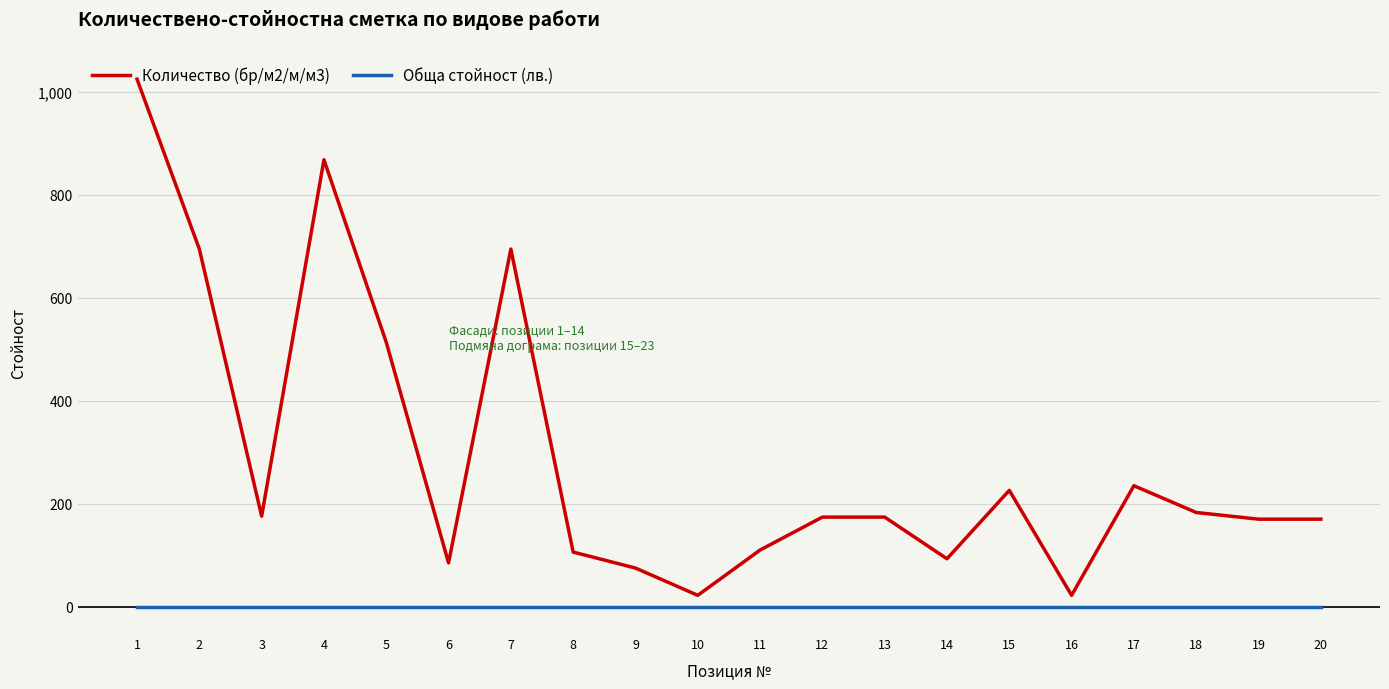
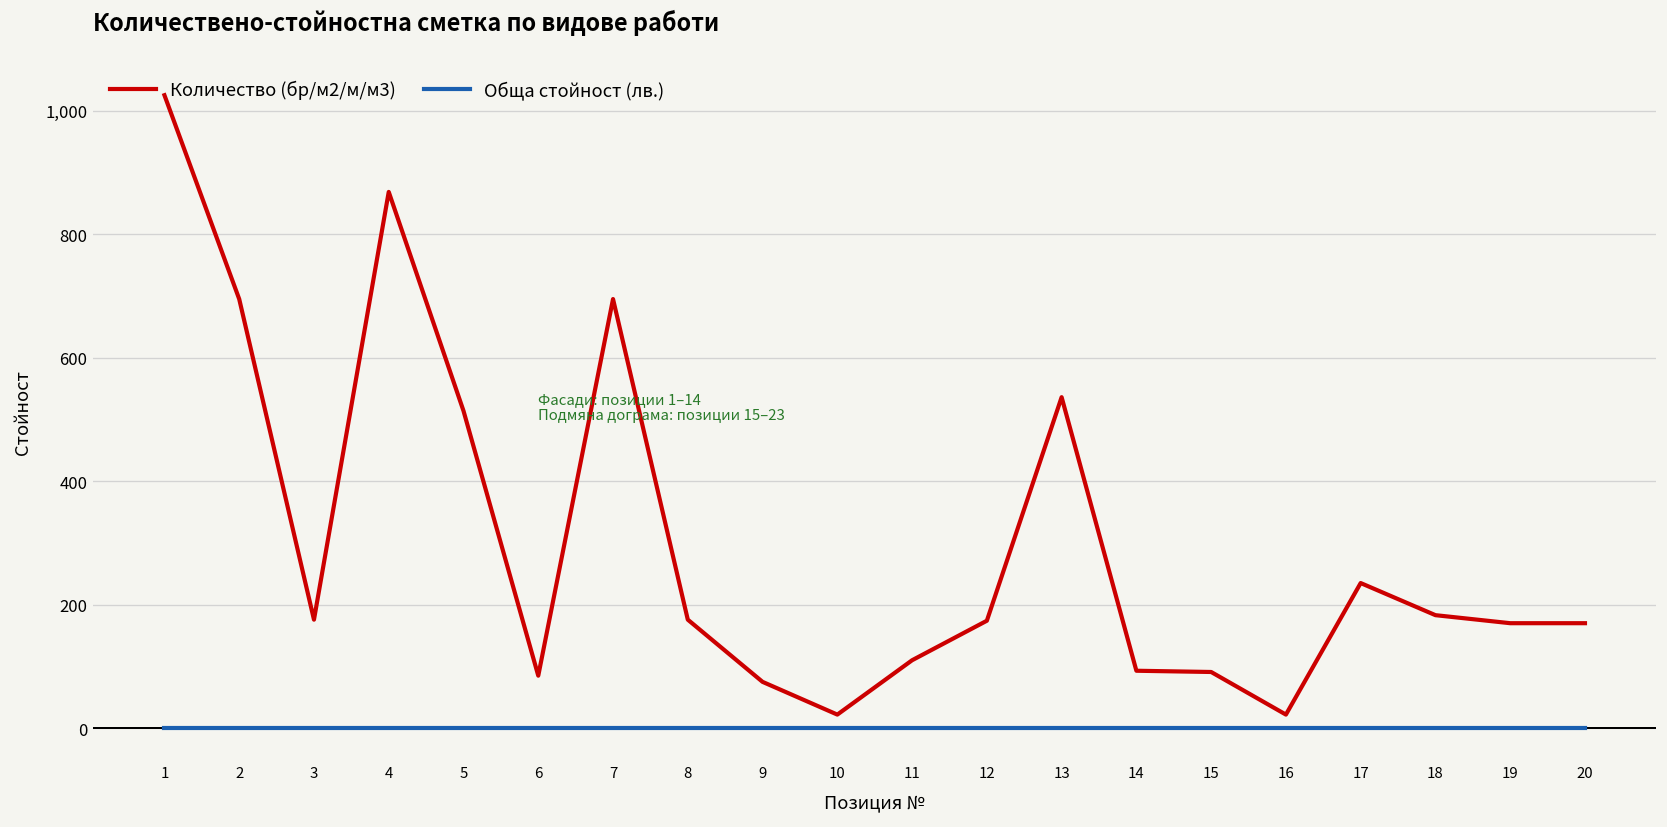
Количество (бр/м2/м/м3), 8: 110 -> 180
Количество (бр/м2/м/м3), 13: 170 -> 540
Количество (бр/м2/м/м3), 15: 230 -> 90
